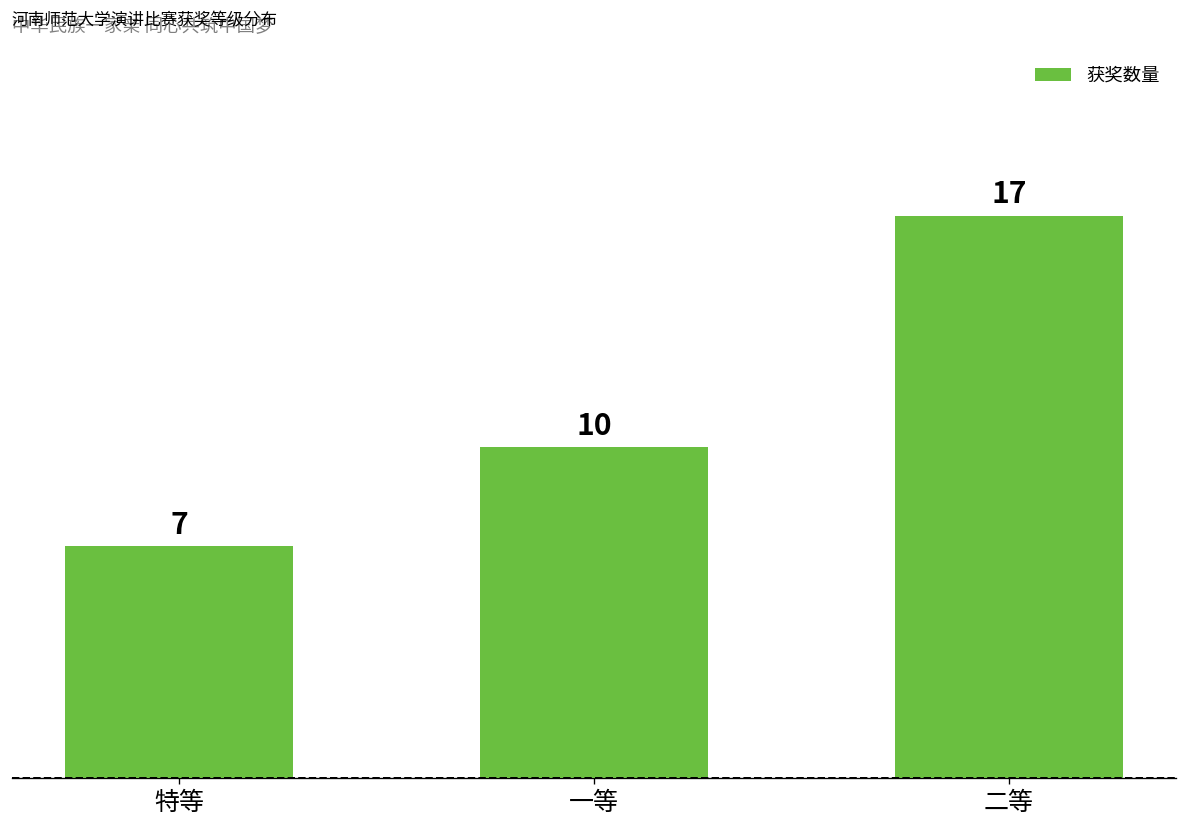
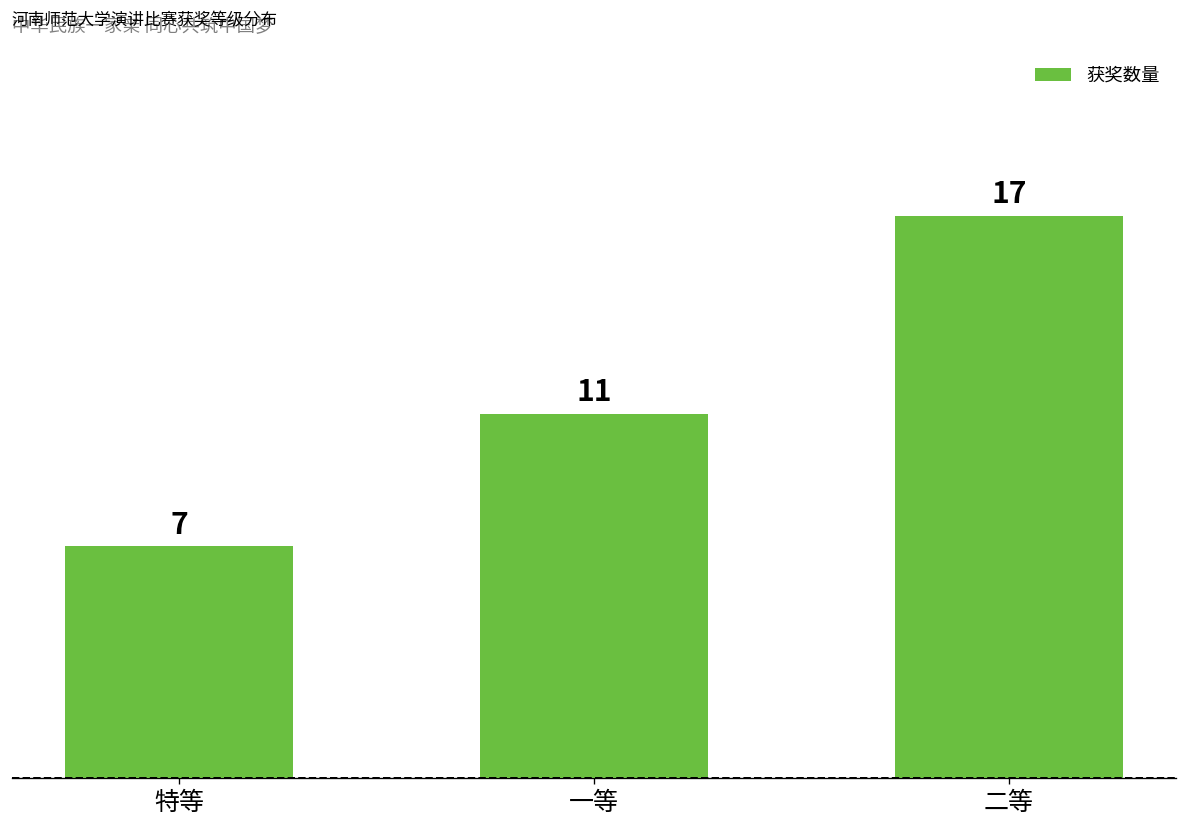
一等: 10 -> 11
